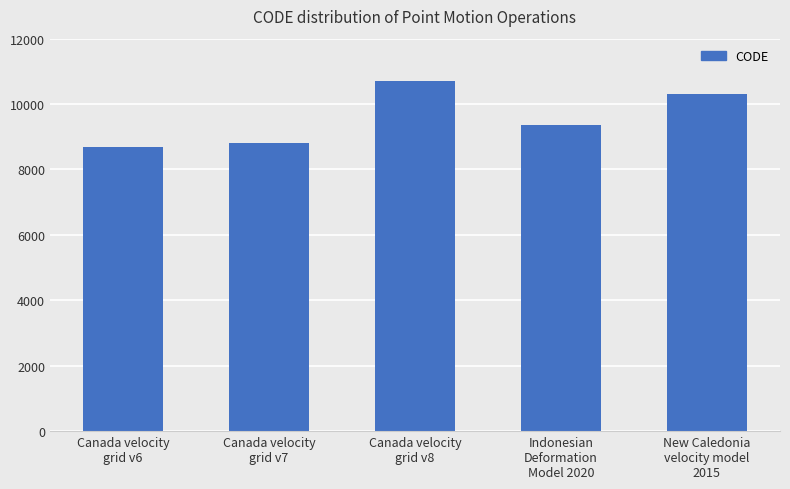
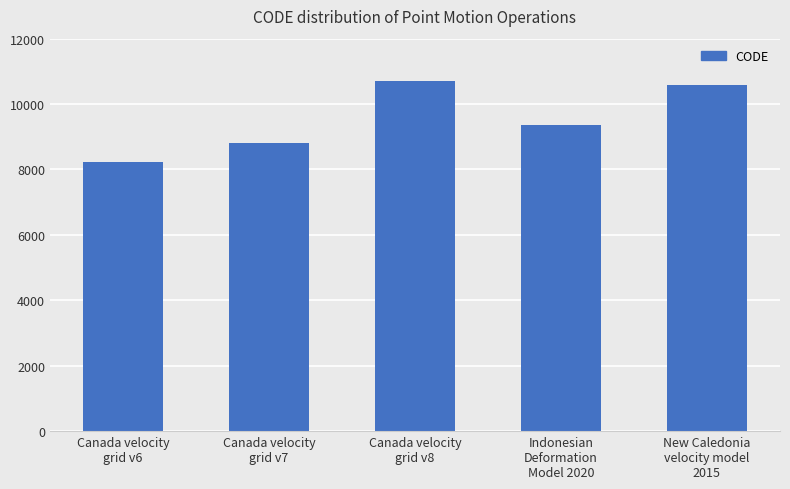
Canada velocity grid v6: 8700 -> 8200
New Caledonia velocity model 2015: 10300 -> 10600
